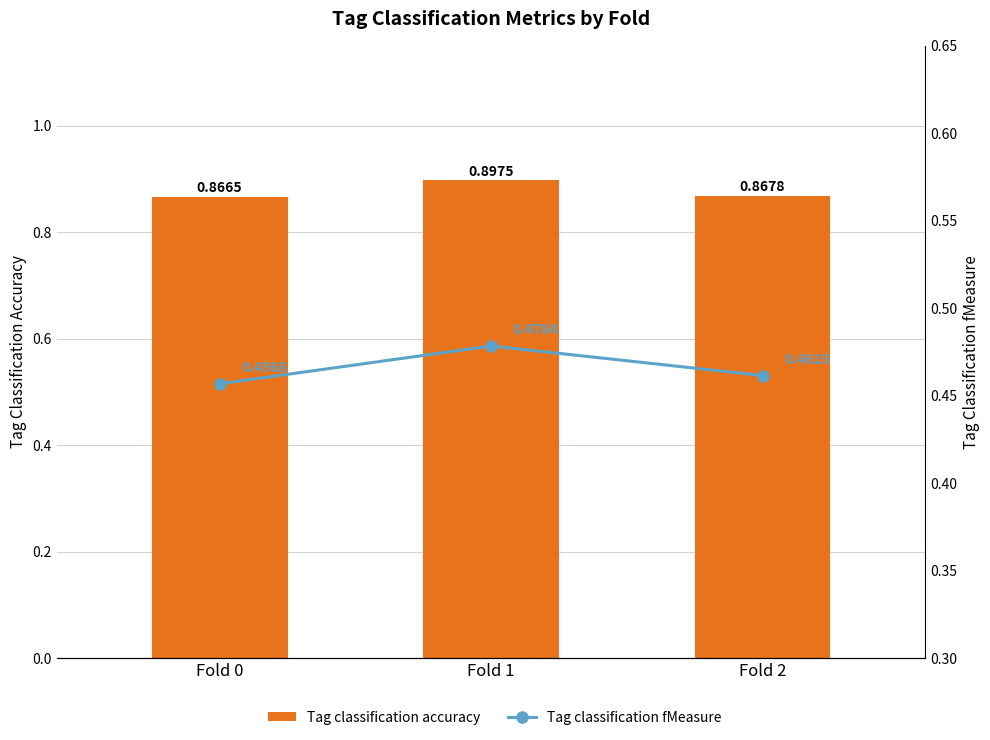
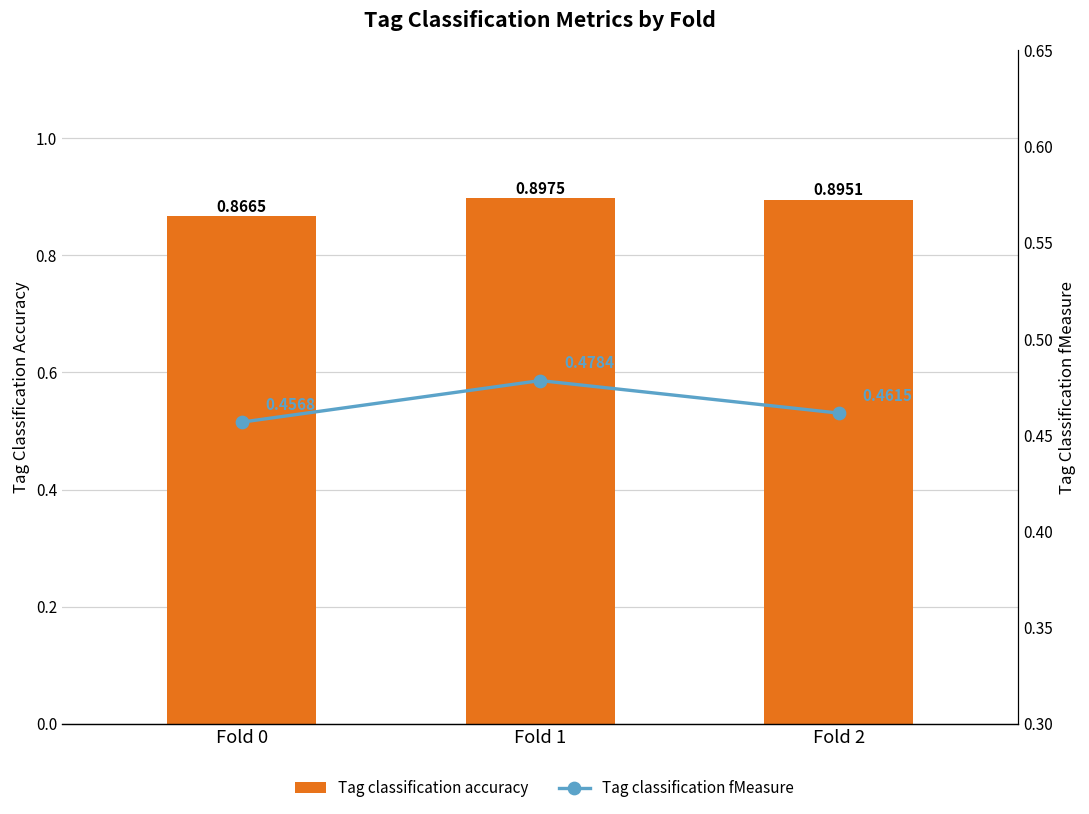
Tag classification accuracy, Fold 2: 0.8678 -> 0.8951
